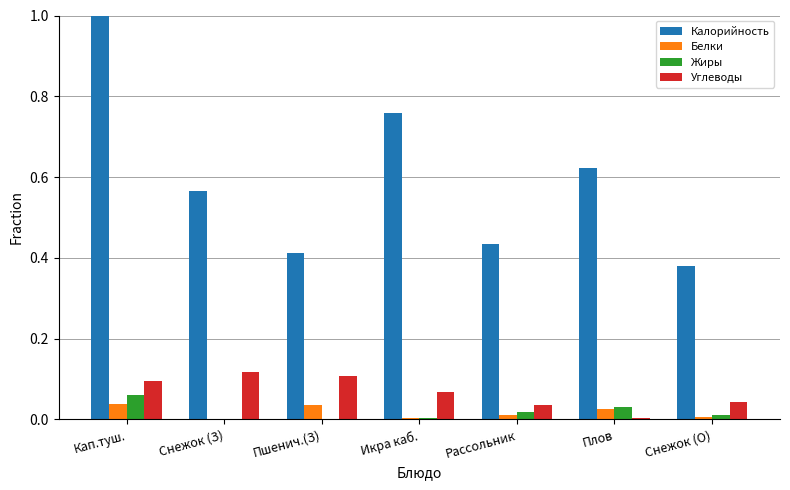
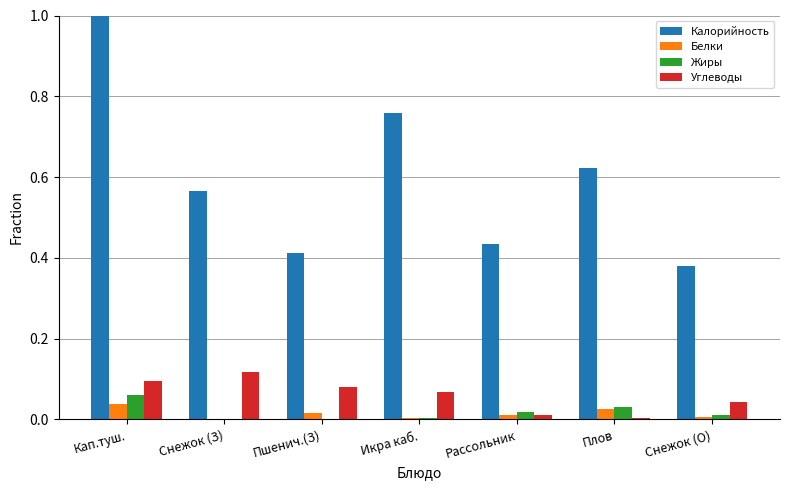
Белки, Пшенич.(З): 0.04 -> 0.02
Углеводы, Пшенич.(З): 0.11 -> 0.08
Углеводы, Рассольник: 0.04 -> 0.01
